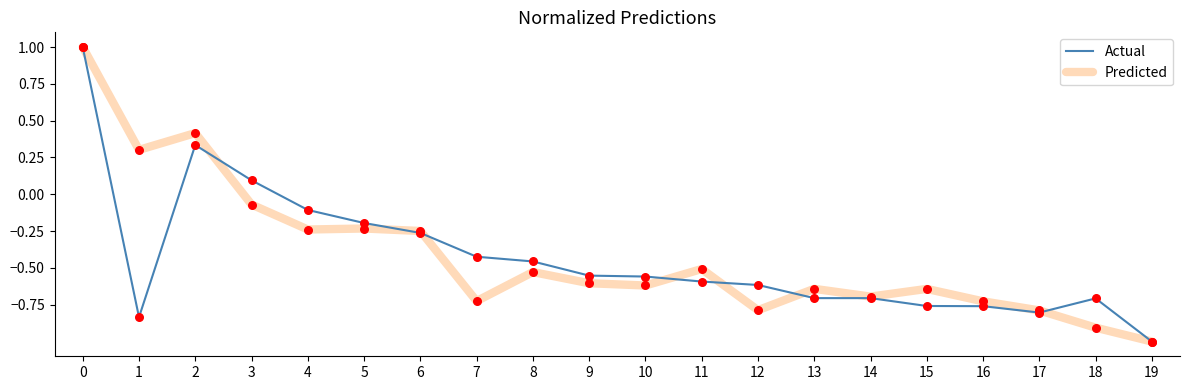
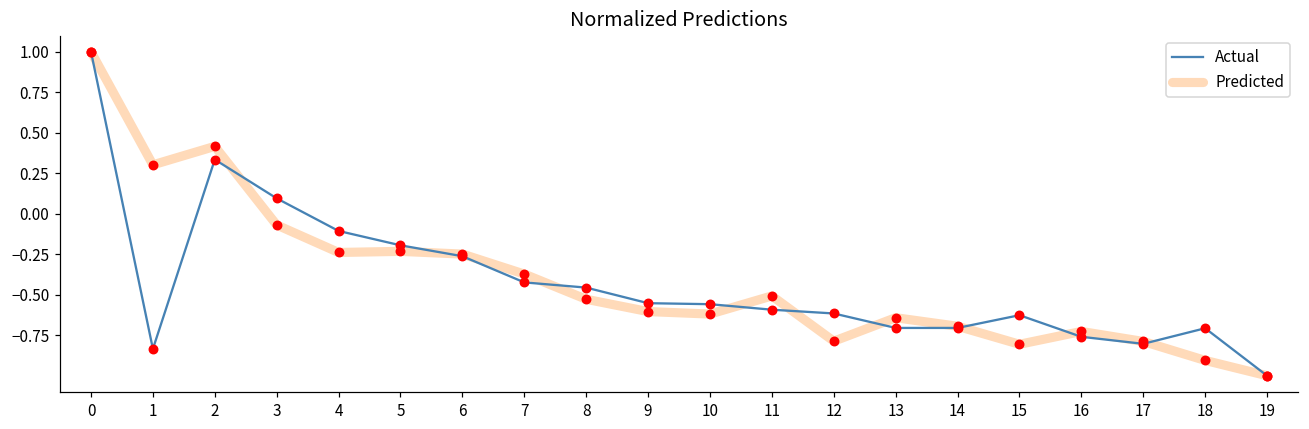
Predicted, 7: -0.73 -> -0.37
Actual, 15: -0.76 -> -0.63
Predicted, 15: -0.64 -> -0.81
